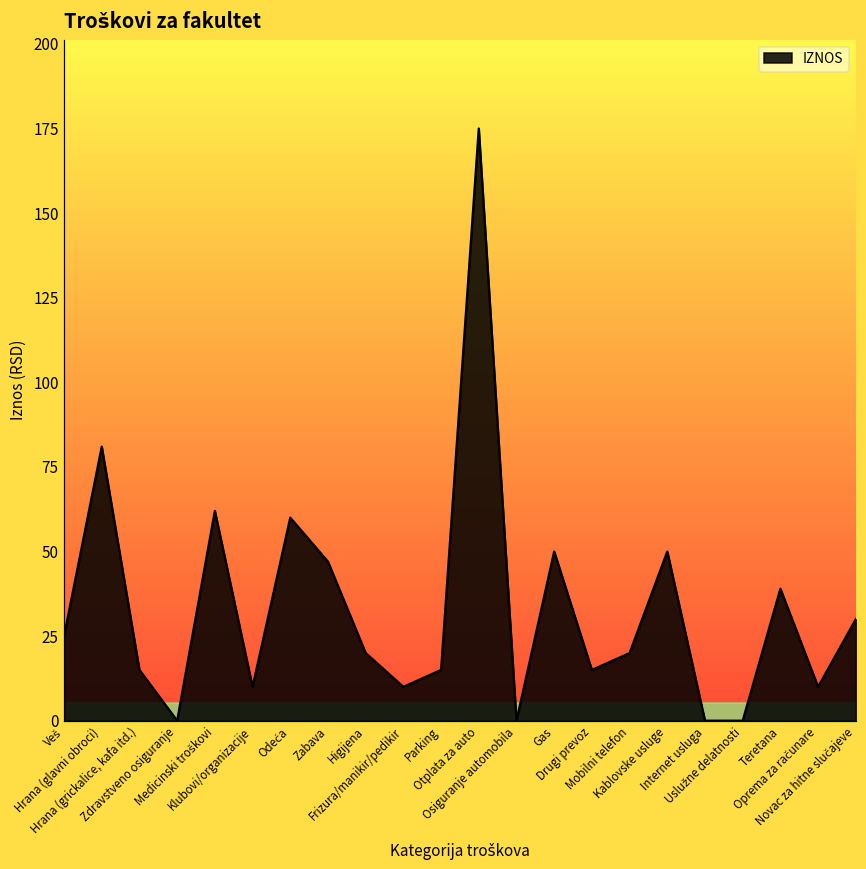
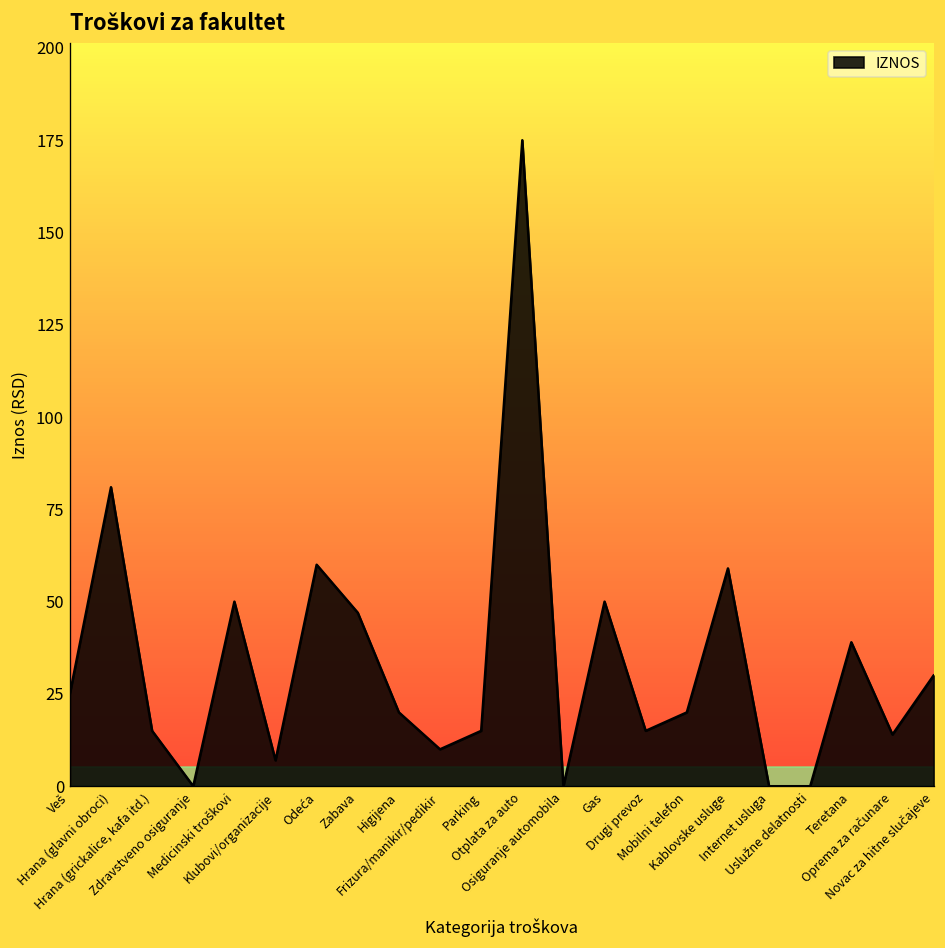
Medicinski troškovi: 62 -> 50
Klubovi/organizacije: 10 -> 7
Kablovske usluge: 50 -> 59
Oprema za računare: 10 -> 14
